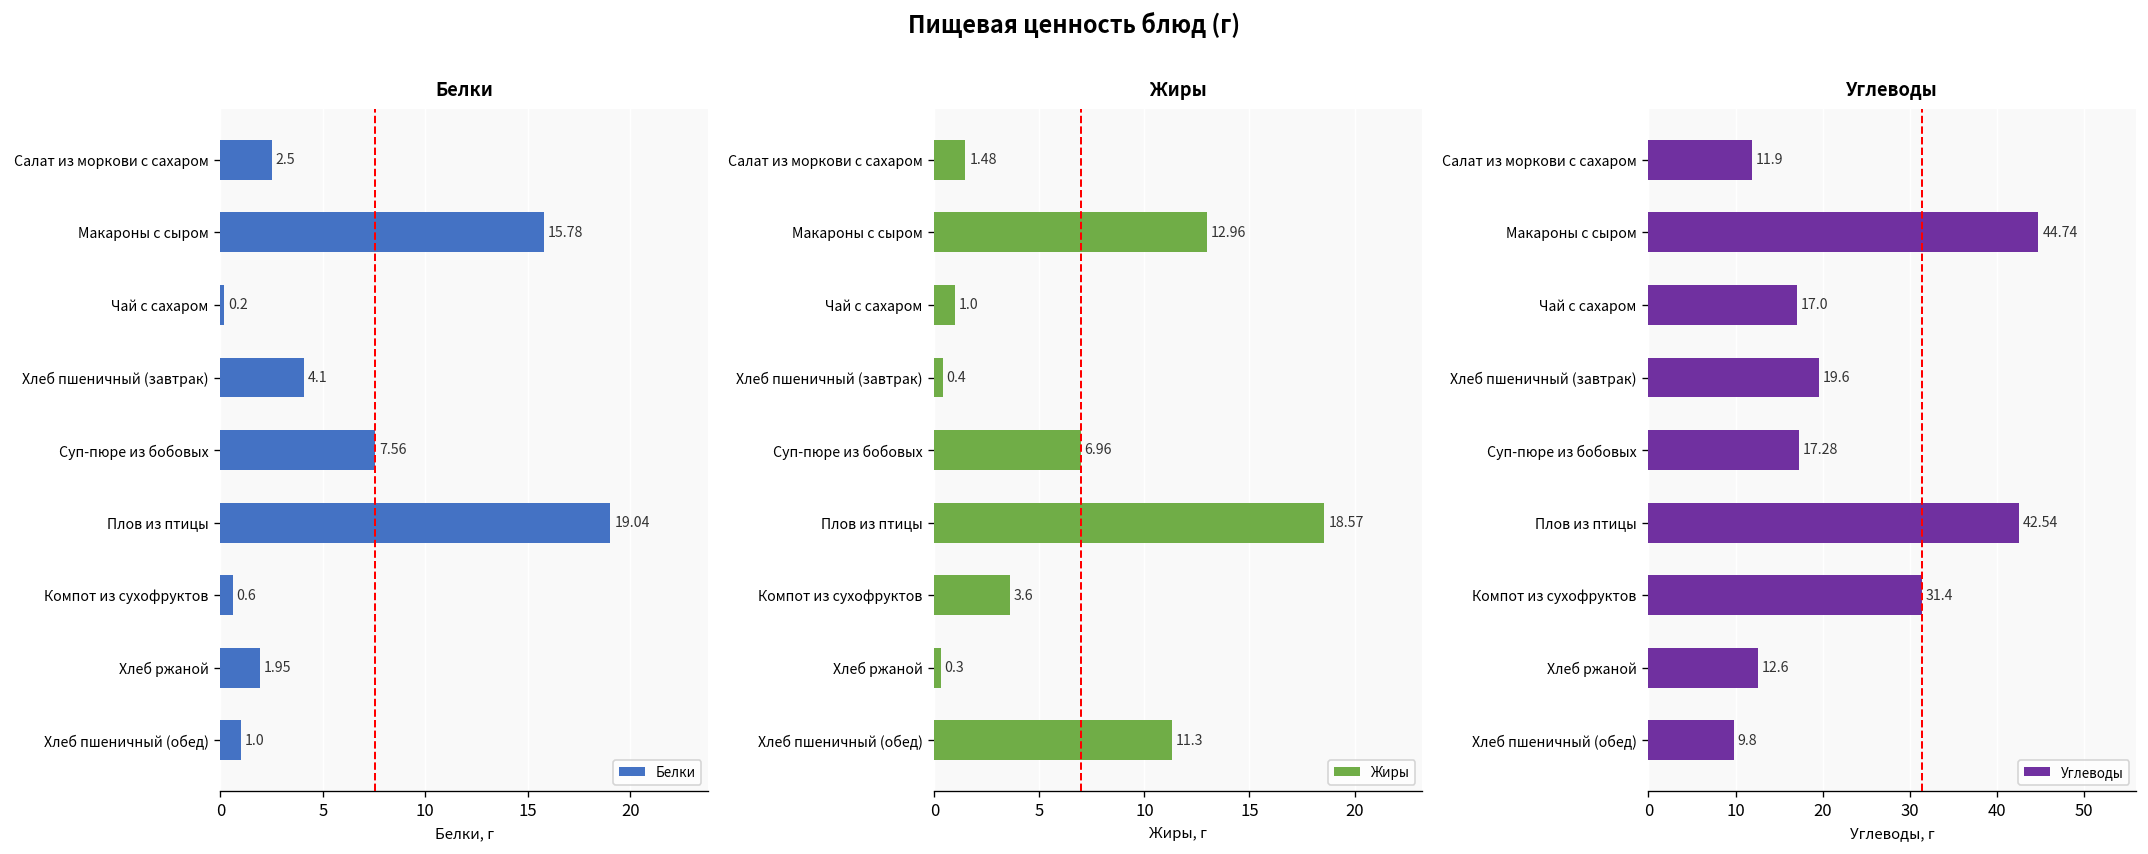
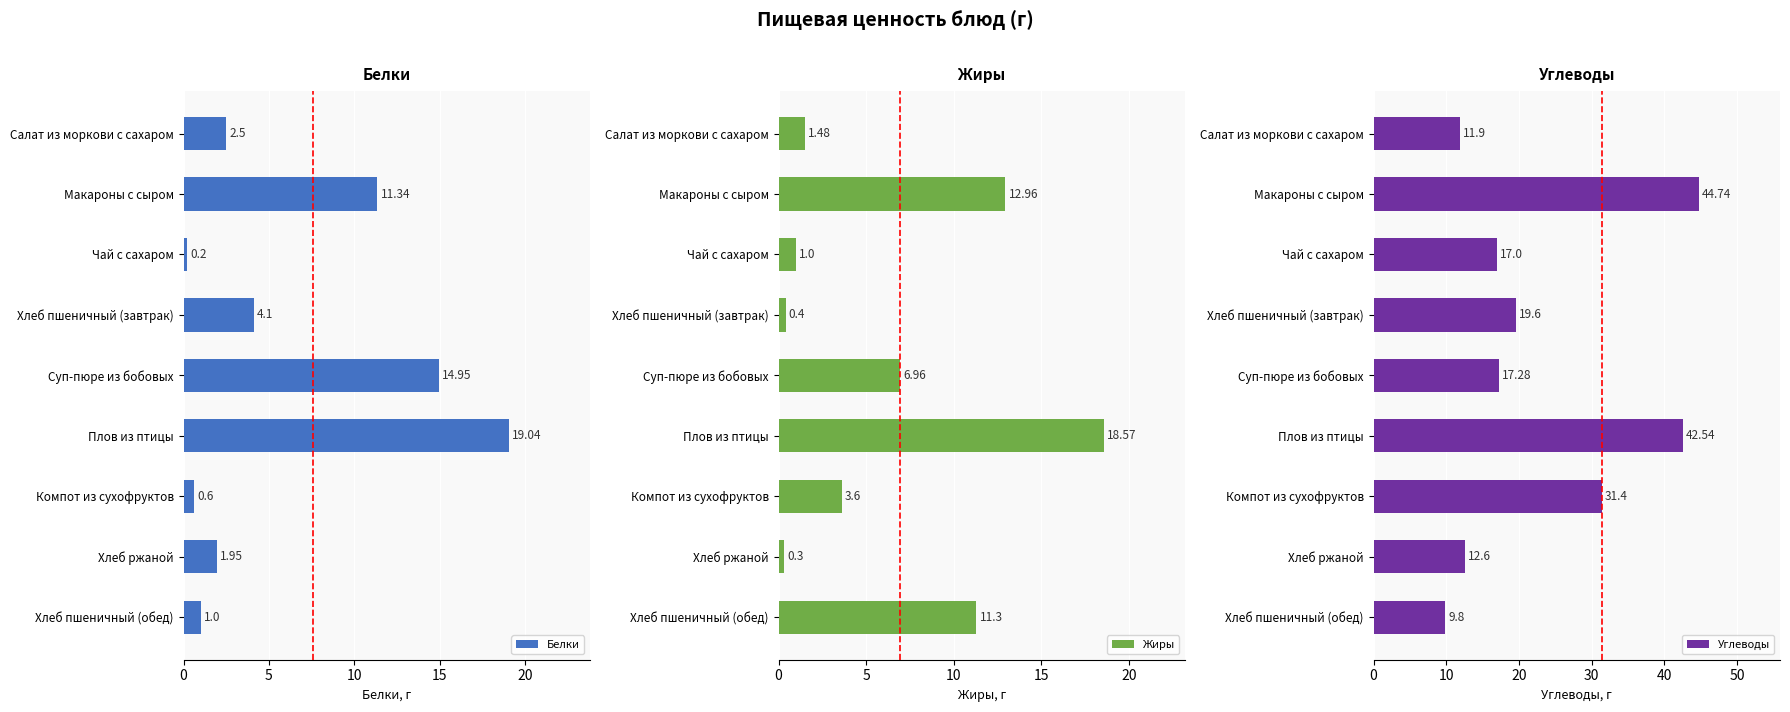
Белки, Макароны с сыром: 15.78 -> 11.34
Белки, Суп-пюре из бобовых: 7.56 -> 14.95
